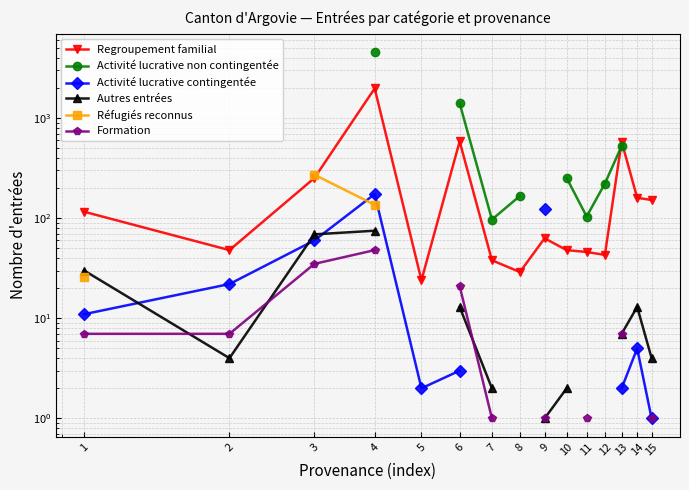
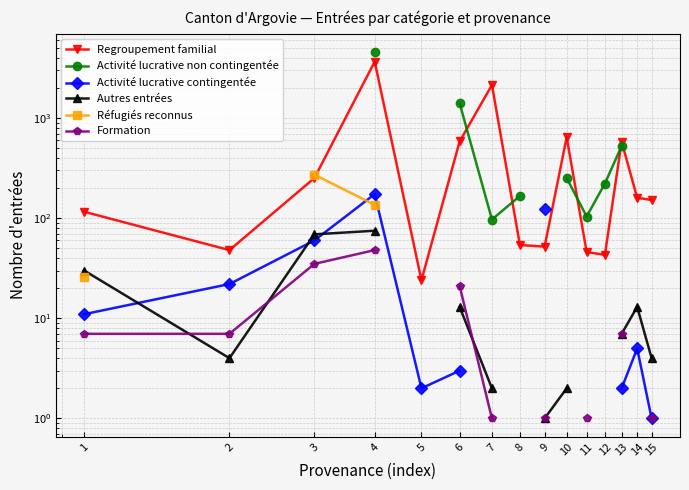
Regroupement familial, 4: 2000 -> 3700
Regroupement familial, 7: 38 -> 2100
Regroupement familial, 8: 29 -> 50
Regroupement familial, 9: 60 -> 50
Regroupement familial, 10: 50 -> 600
